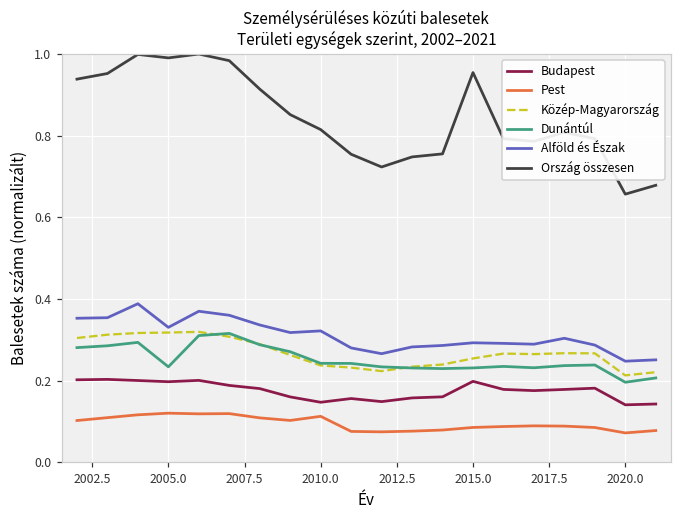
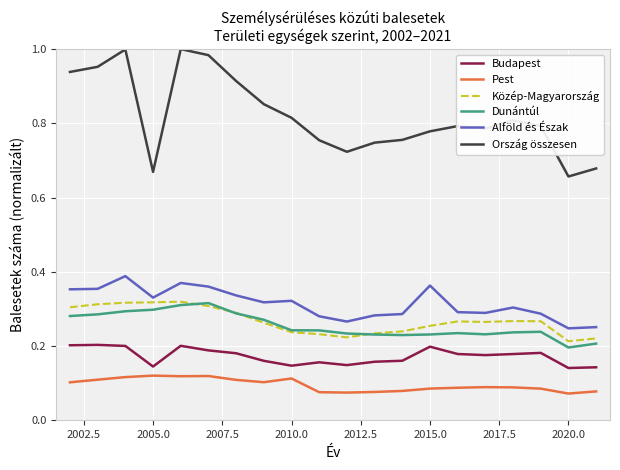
Budapest, 2005.0: 0.20 -> 0.14
Dunántúl, 2005.0: 0.23 -> 0.30
Ország összesen, 2005.0: 0.99 -> 0.67
Alföld és Észak, 2015.0: 0.29 -> 0.36
Ország összesen, 2015.0: 0.95 -> 0.78
